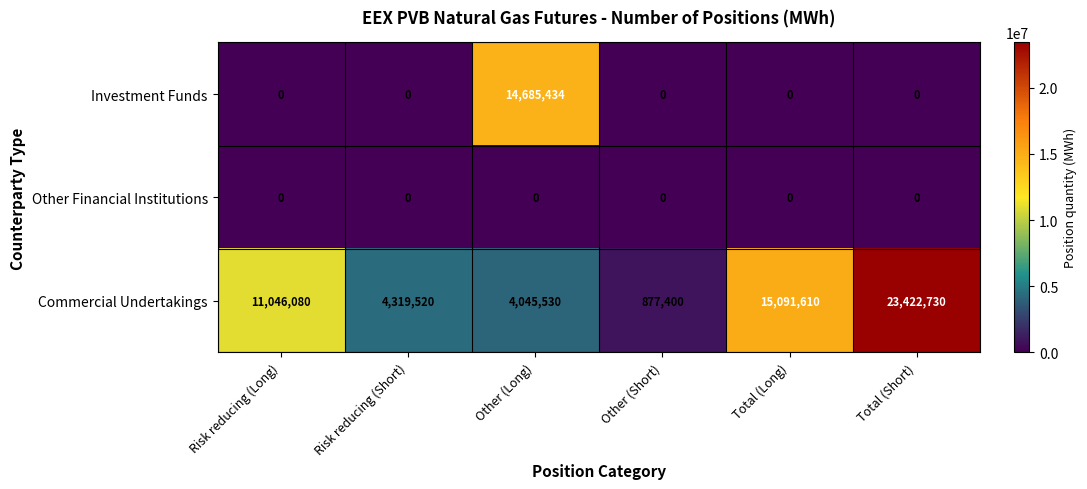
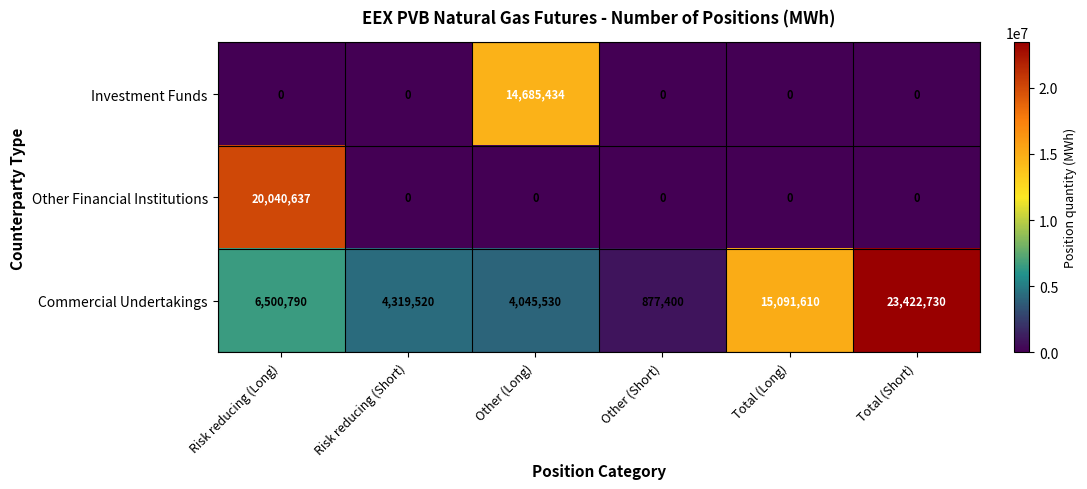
Other Financial Institutions, Risk reducing (Long): 0 -> 20,040,637
Commercial Undertakings, Risk reducing (Long): 11,046,080 -> 6,500,790
